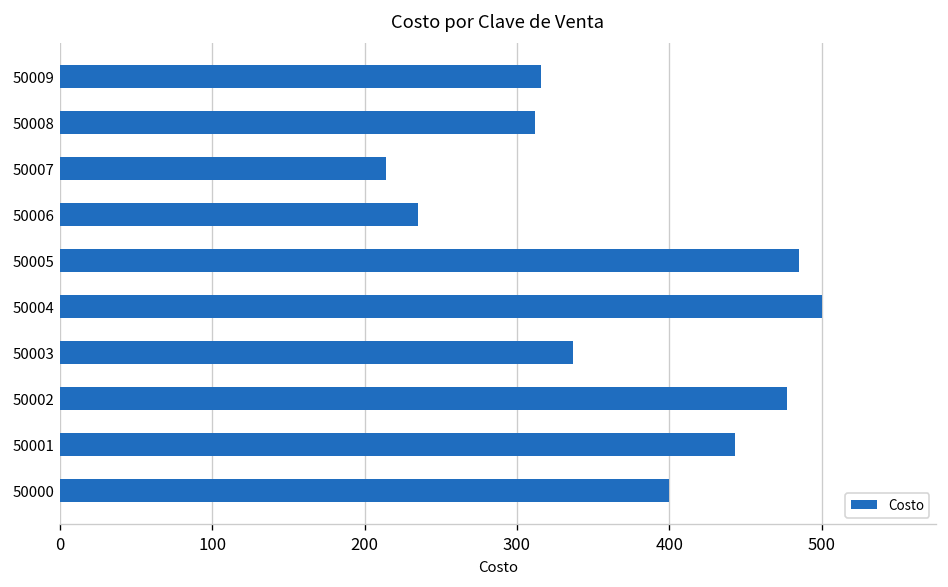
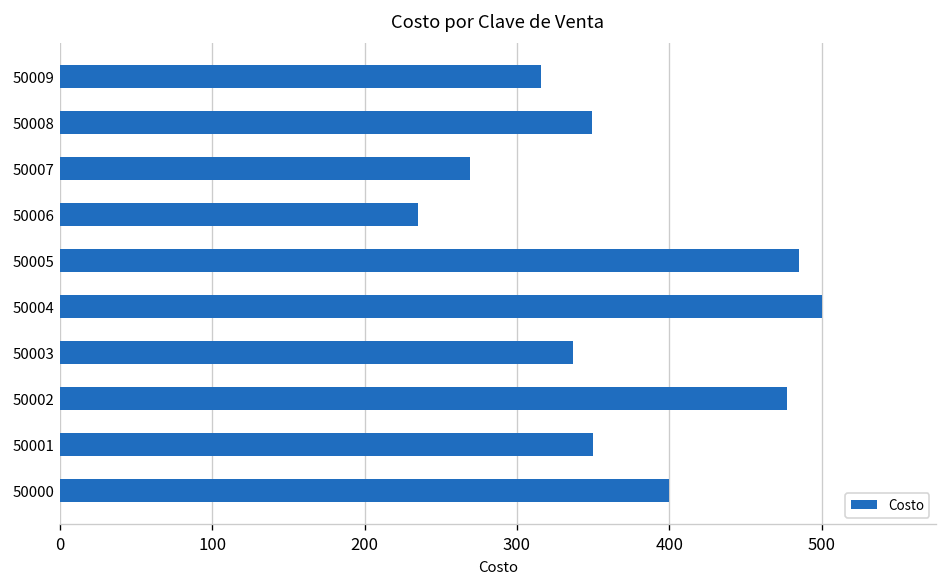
50008: 312 -> 349
50007: 214 -> 269
50001: 443 -> 350
